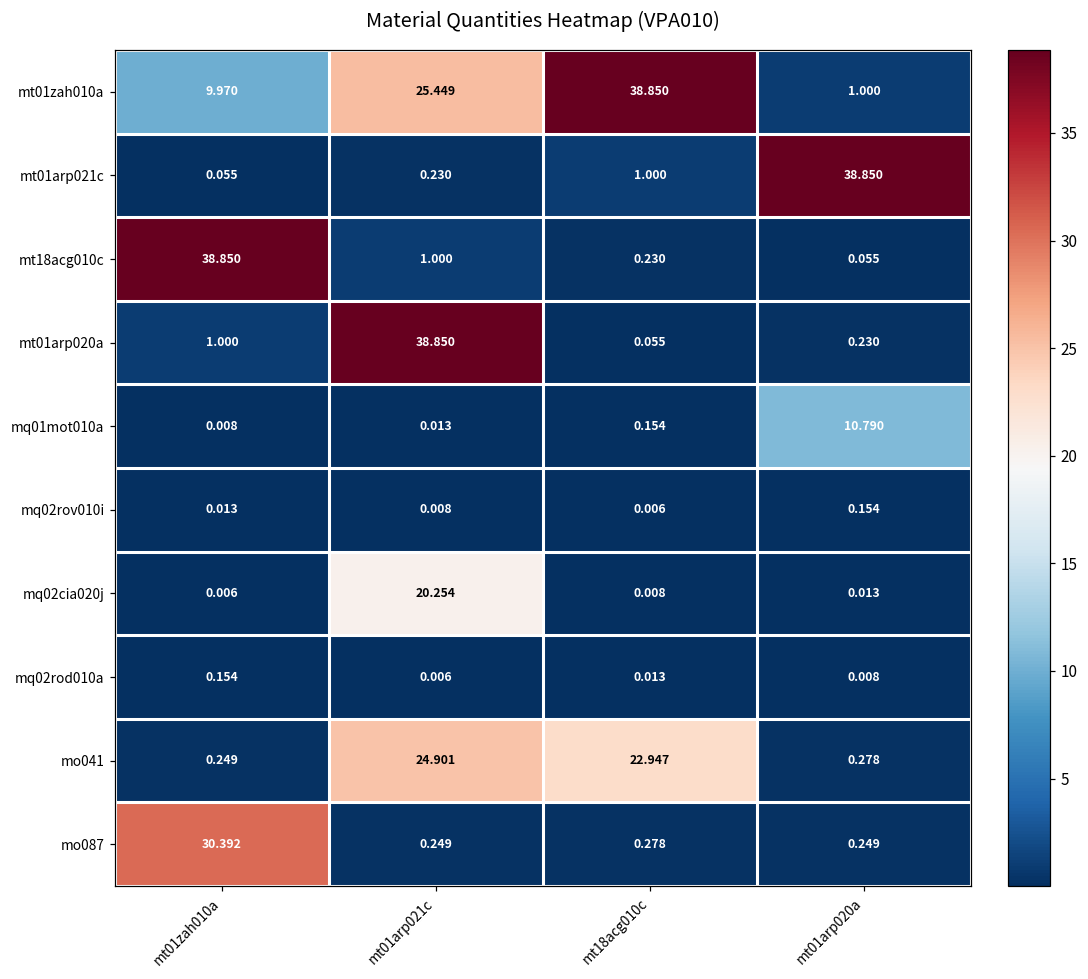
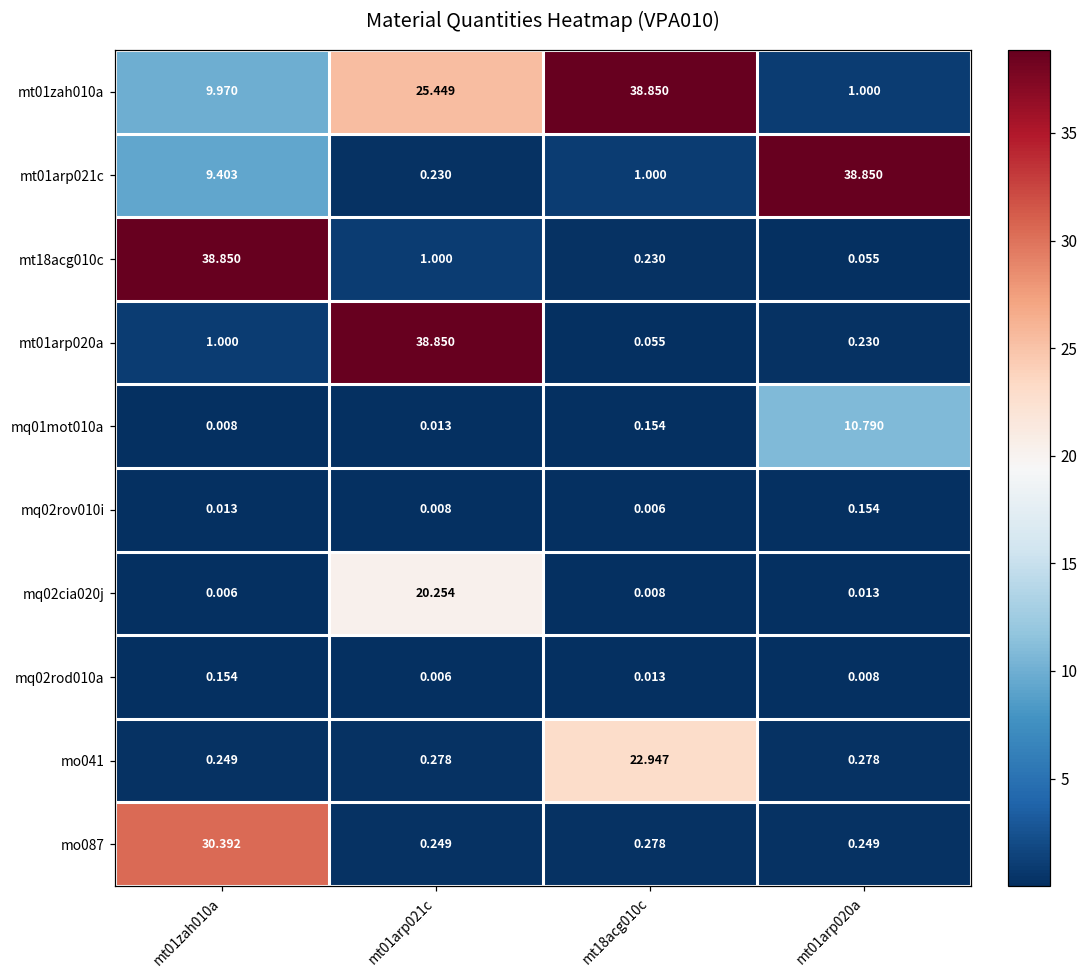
mt01arp021c, mt01zah010a: 0.055 -> 9.403
mo041, mt01arp021c: 24.901 -> 0.278
